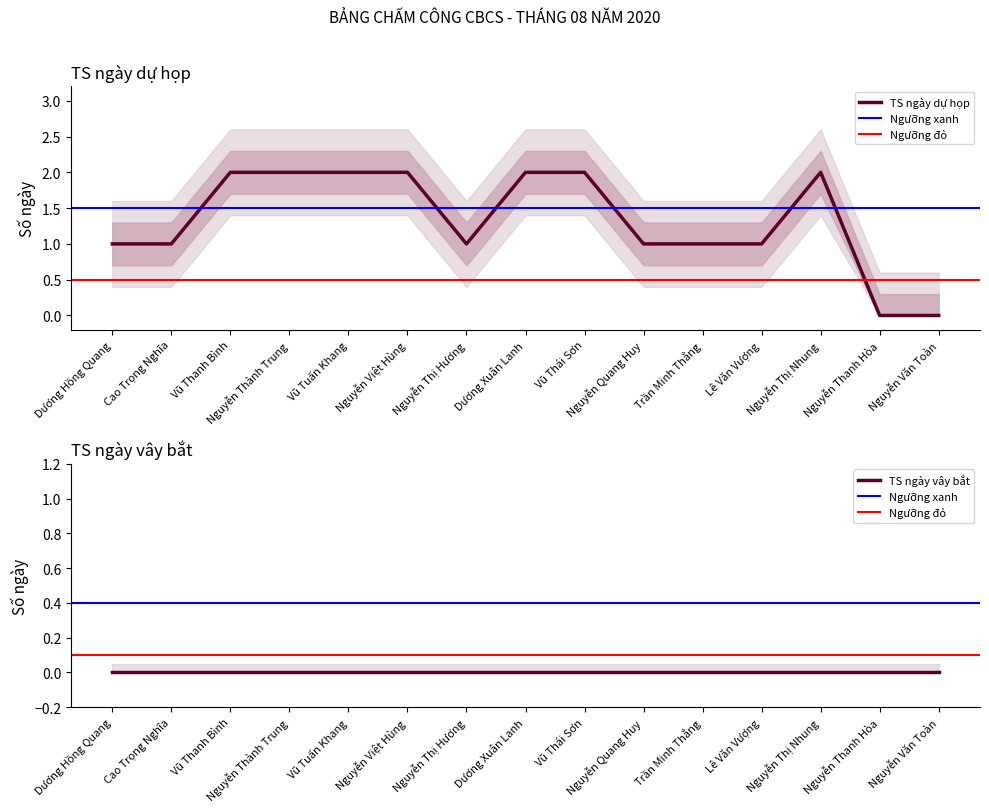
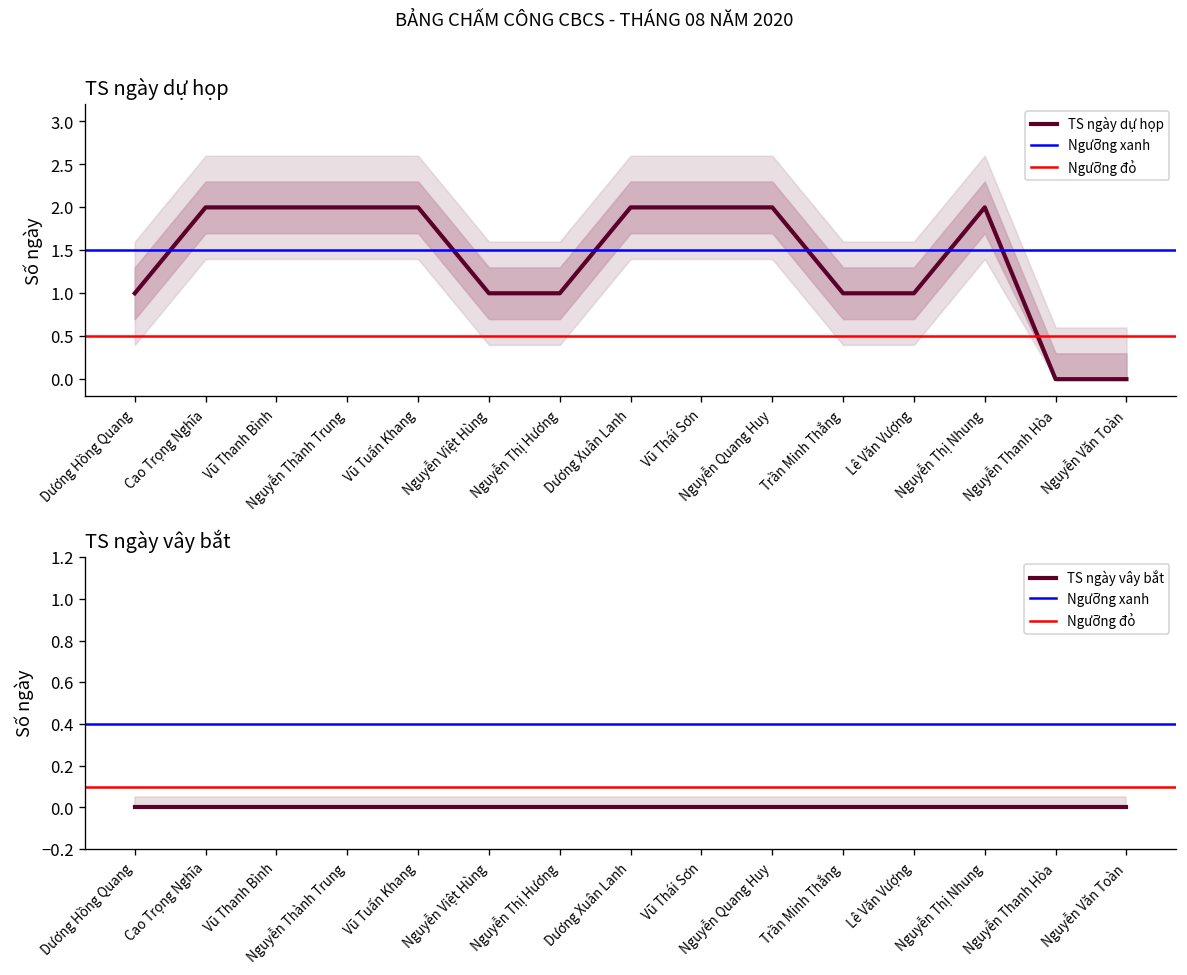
TS ngày dự họp, TS ngày dự họp, Cao Trọng Nghĩa: 1 -> 2
TS ngày dự họp, TS ngày dự họp, Nguyễn Việt Hùng: 2 -> 1
TS ngày dự họp, TS ngày dự họp, Nguyễn Quang Huy: 1 -> 2
